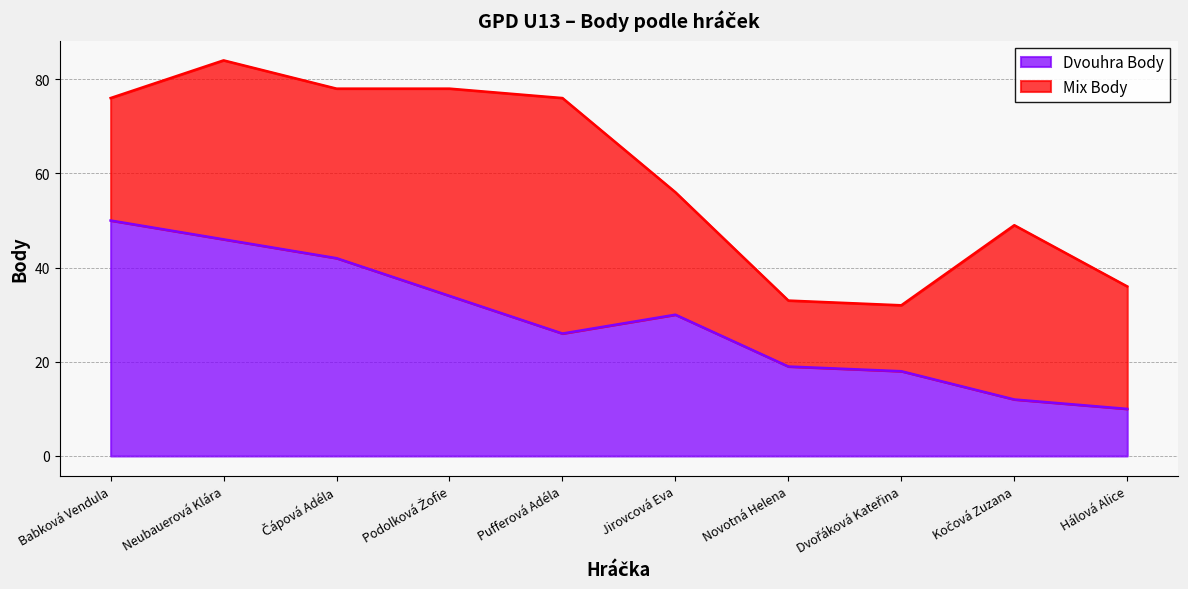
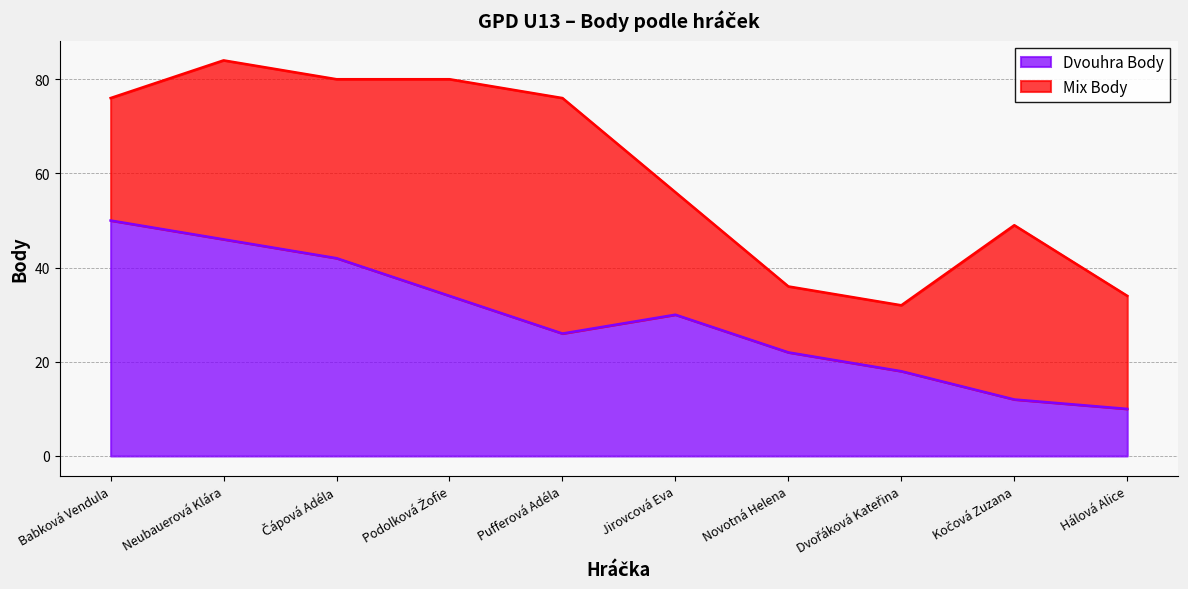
Mix Body, Čápová Adéla: 36 -> 38
Mix Body, Podolková Žofie: 44 -> 46
Dvouhra Body, Novotná Helena: 19 -> 22
Mix Body, Hálová Alice: 26 -> 24
